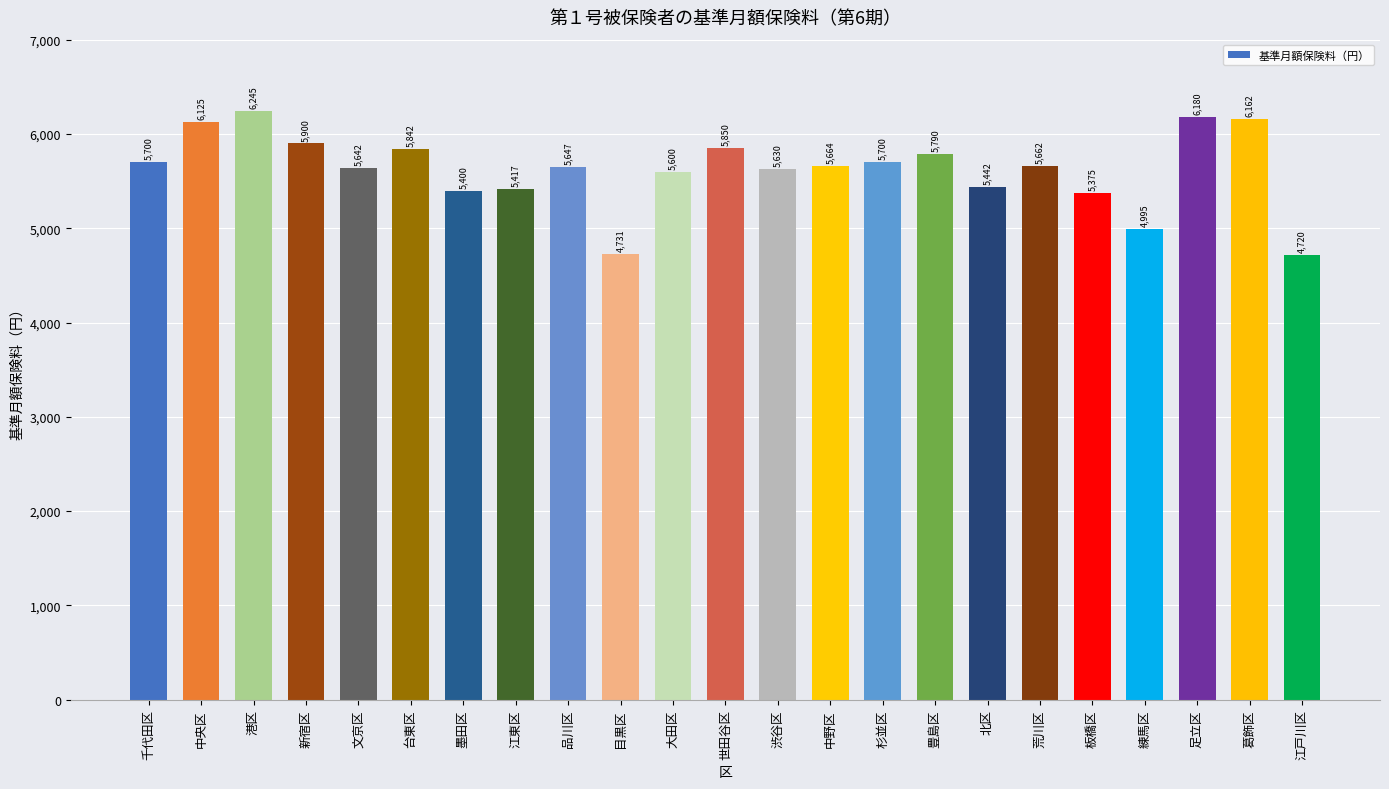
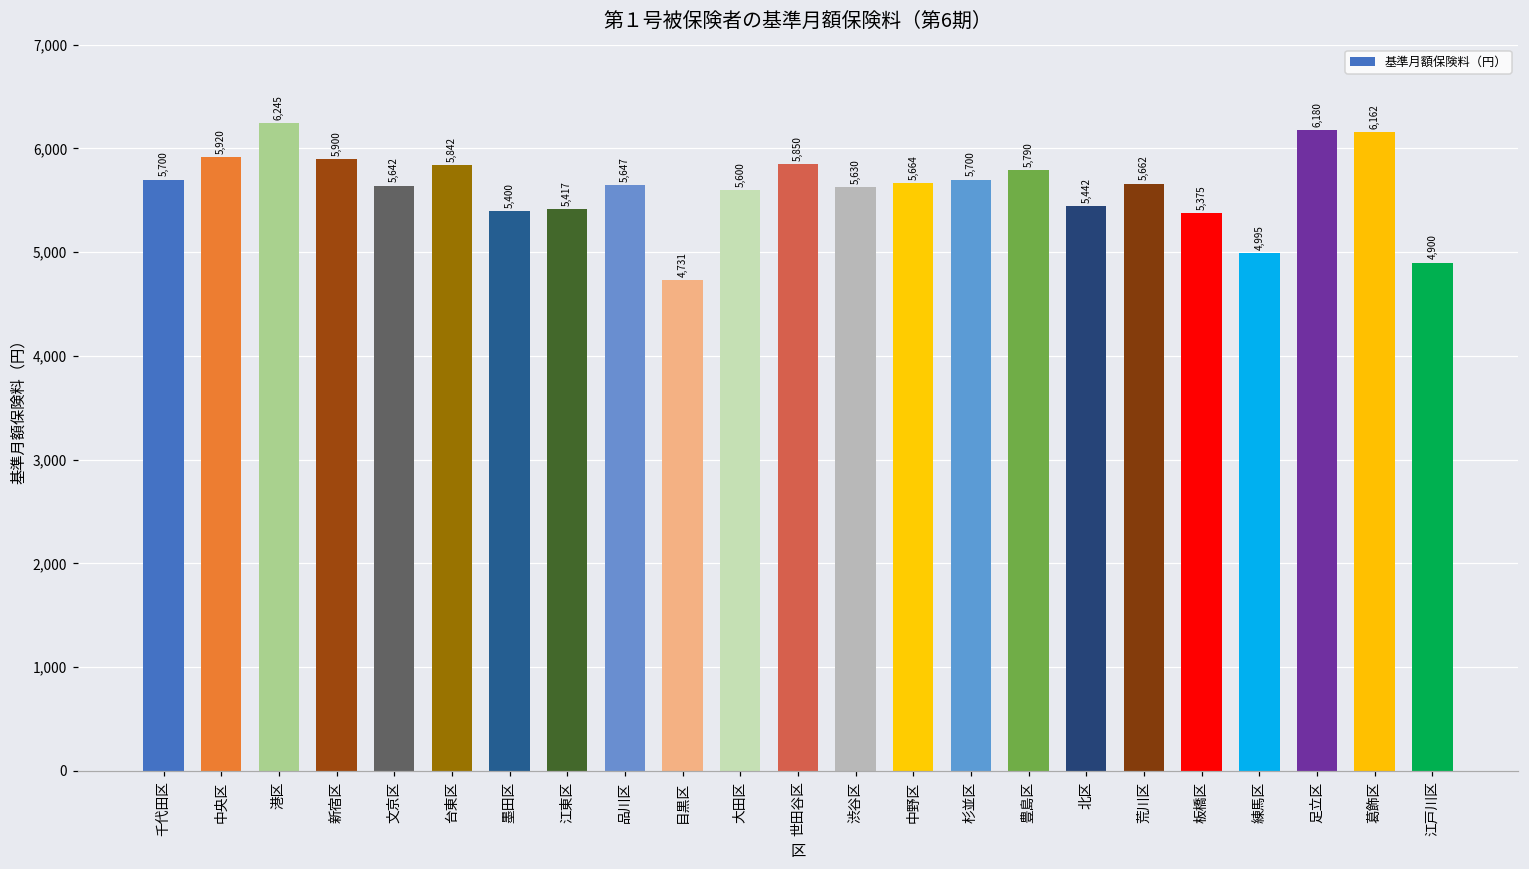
中央区: 6,125 -> 5,920
江戸川区: 4,720 -> 4,900
